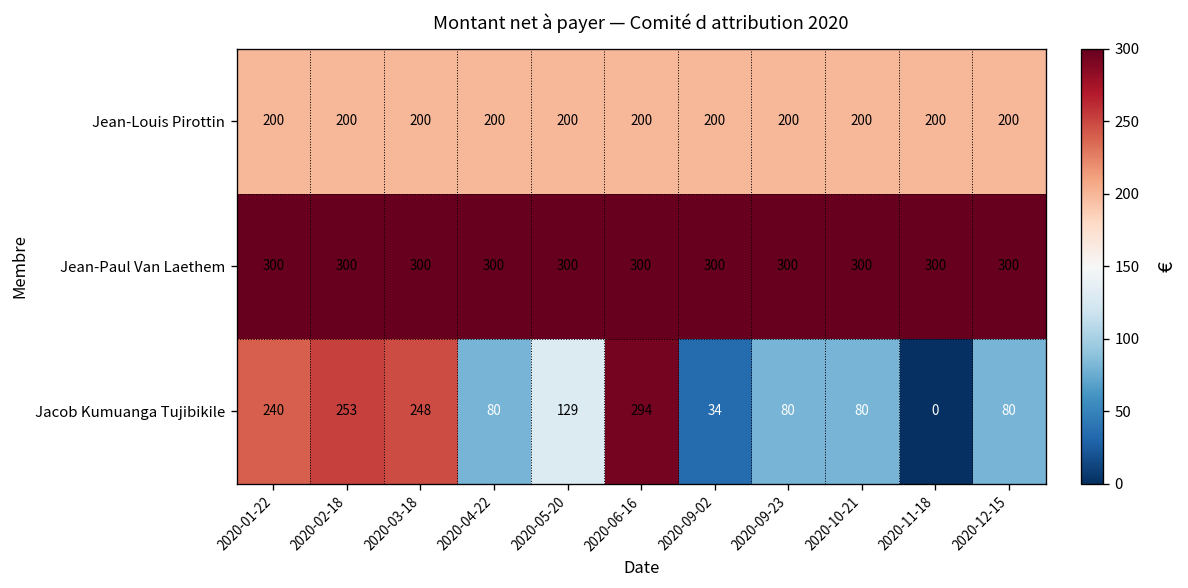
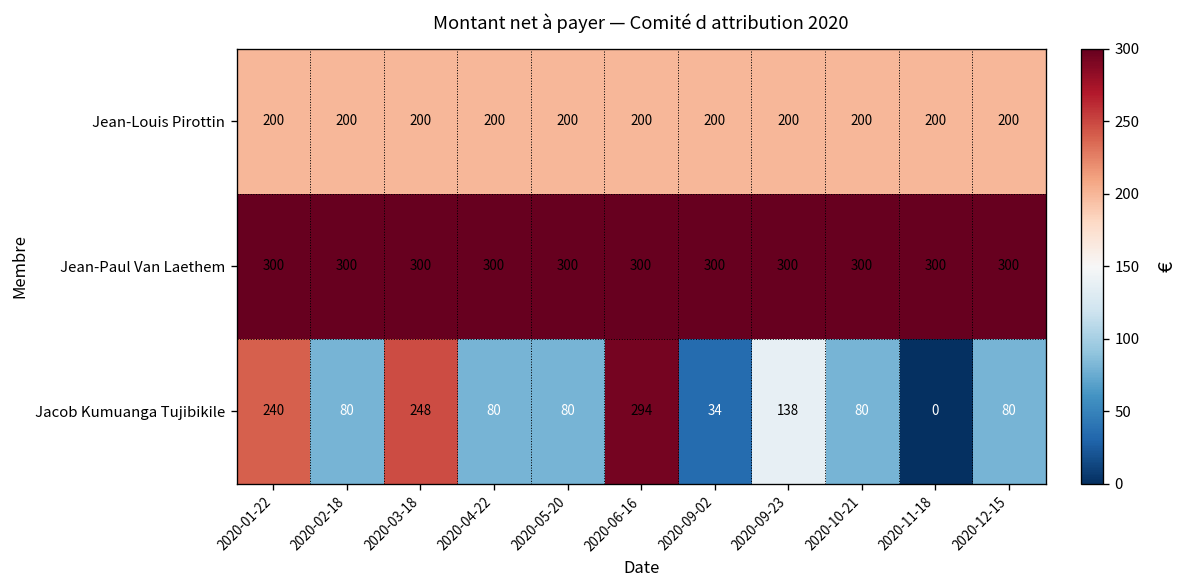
Jacob Kumuanga Tujibikile, 2020-02-18: 253 -> 80
Jacob Kumuanga Tujibikile, 2020-05-20: 129 -> 80
Jacob Kumuanga Tujibikile, 2020-09-23: 80 -> 138
